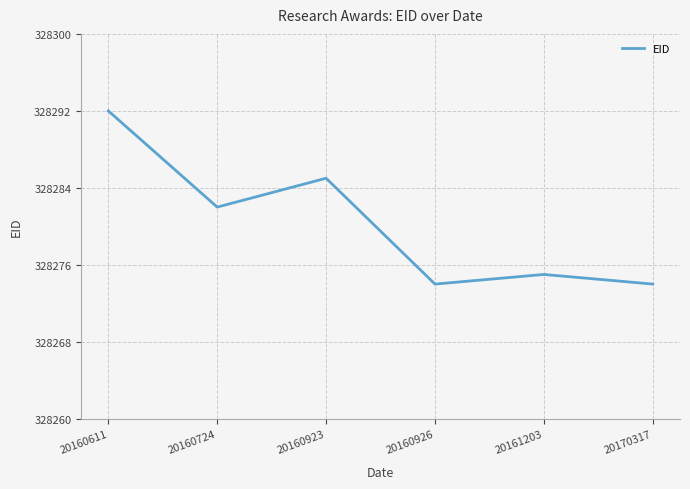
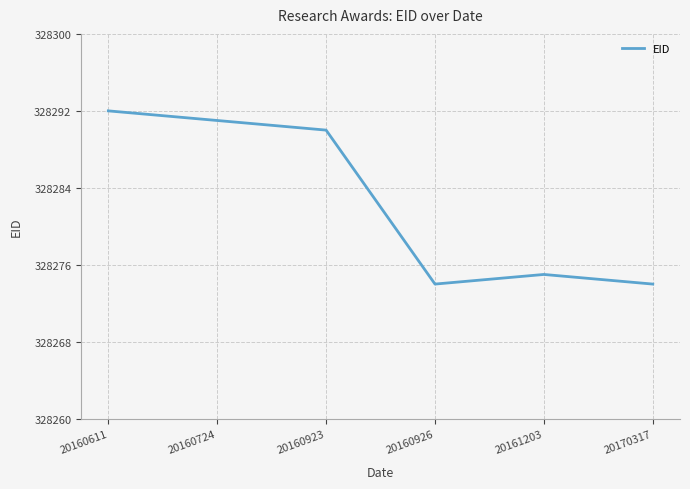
20160724: 328282 -> 328291
20160923: 328285 -> 328290
